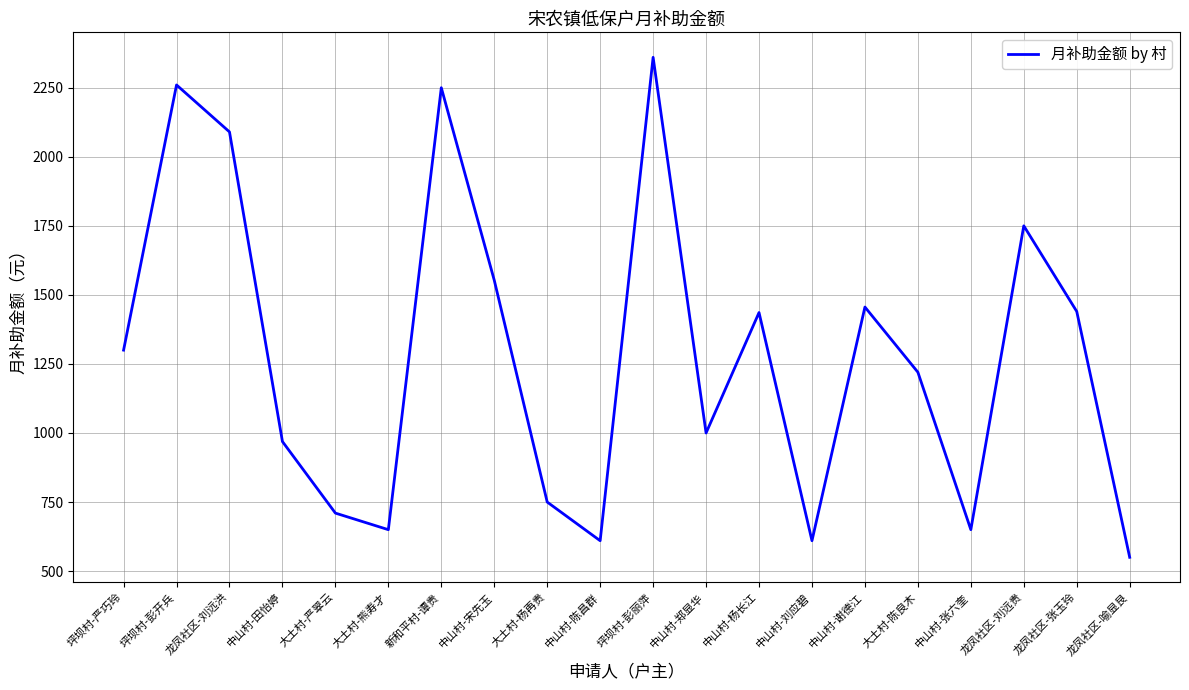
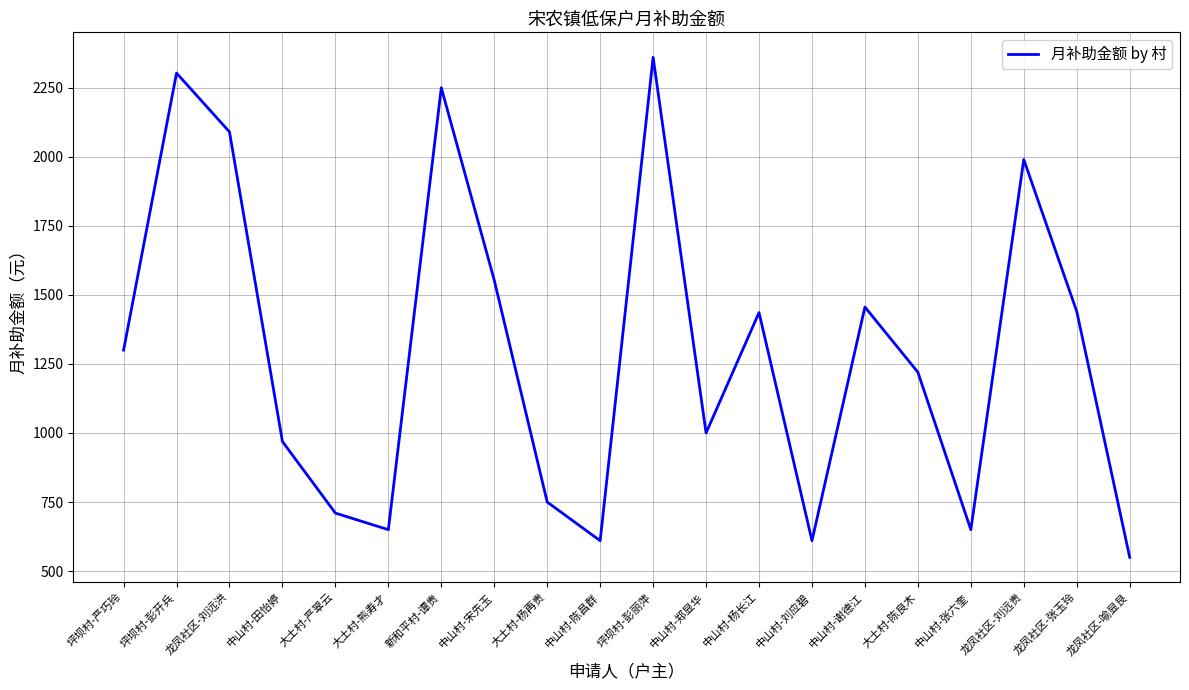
坪坝村-彭开兵: 2260 -> 2300
龙凤社区-刘远贵: 1750 -> 1990
